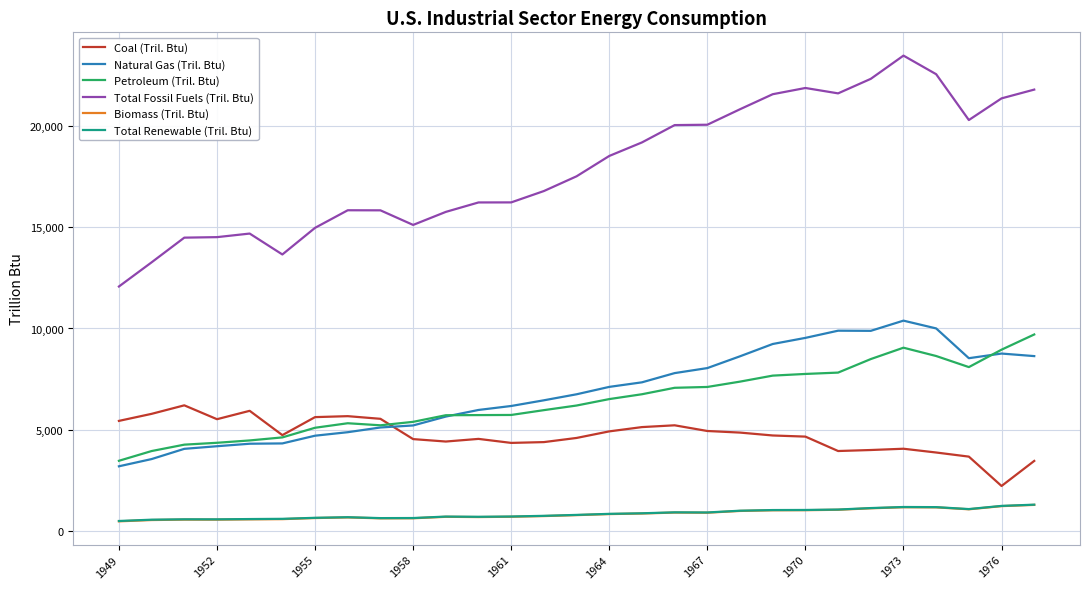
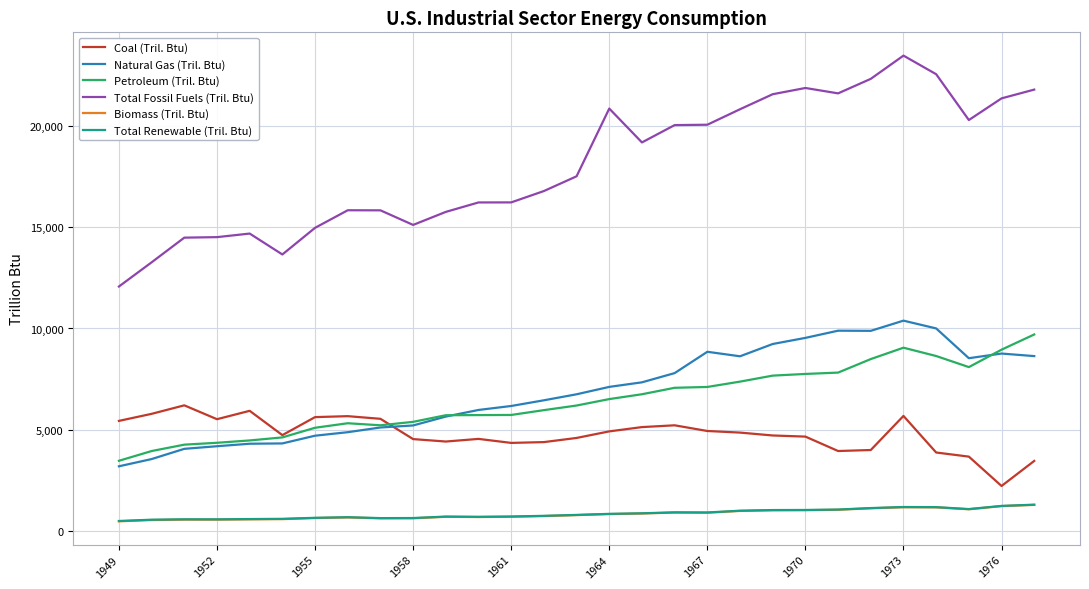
Total Fossil Fuels (Tril. Btu), 1964: 18,500 -> 20,900
Natural Gas (Tril. Btu), 1967: 8,000 -> 8,800
Coal (Tril. Btu), 1973: 4,100 -> 5,700
